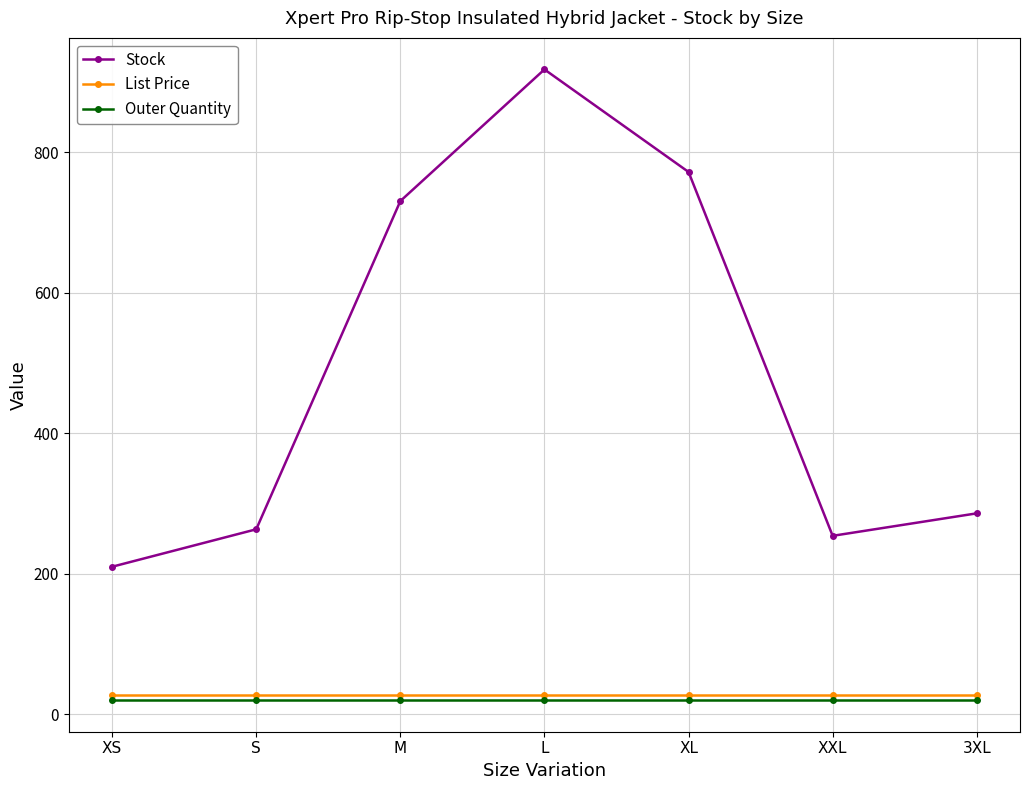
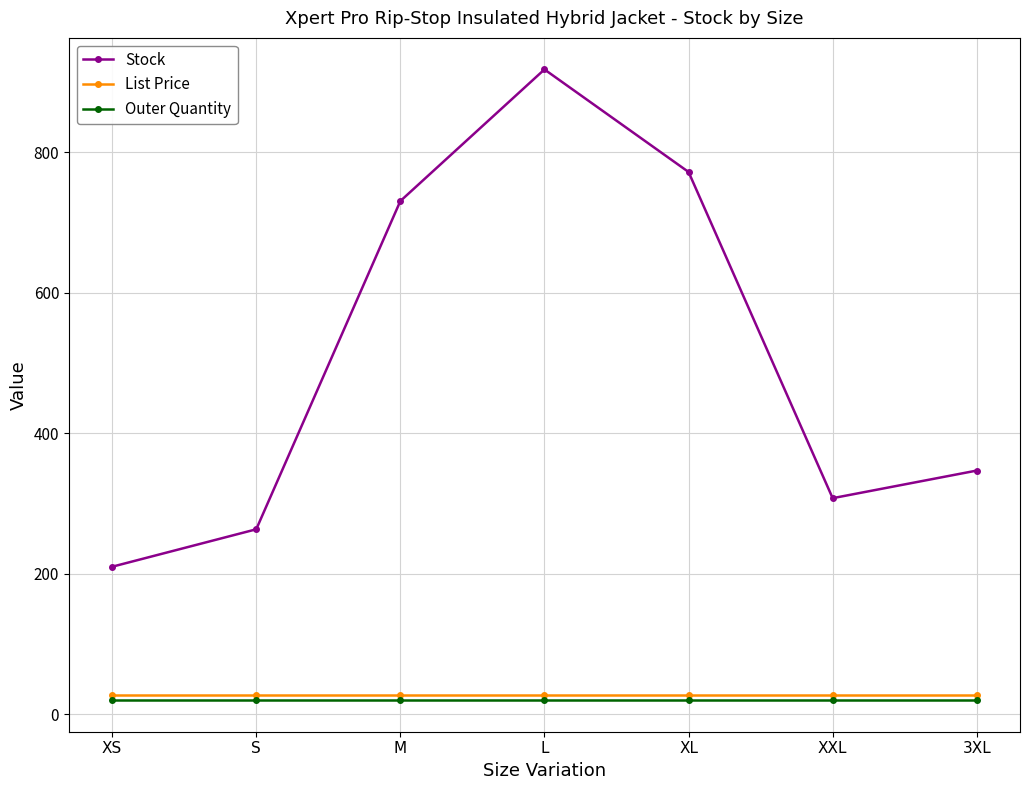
Stock, XXL: 250 -> 310
Stock, 3XL: 290 -> 350
